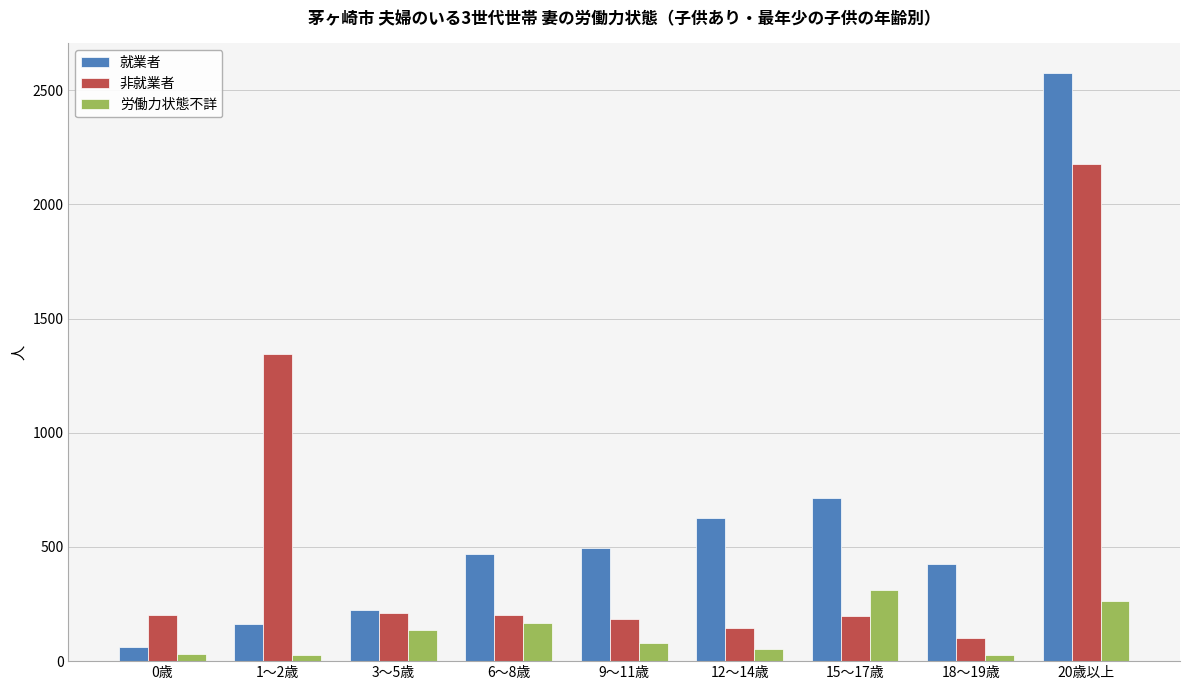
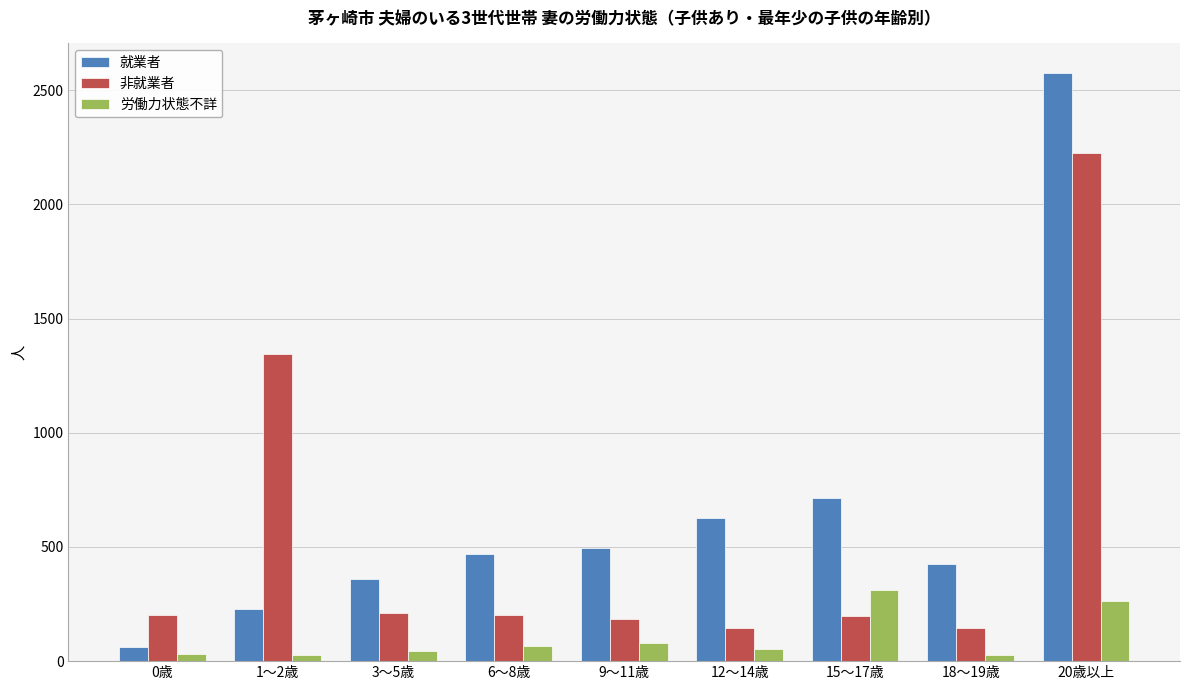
就業者, 1～2歳: 160 -> 230
就業者, 3～5歳: 220 -> 360
労働力状態不詳, 3～5歳: 140 -> 50
労働力状態不詳, 6～8歳: 170 -> 70
非就業者, 18～19歳: 100 -> 150
非就業者, 20歳以上: 2180 -> 2230
